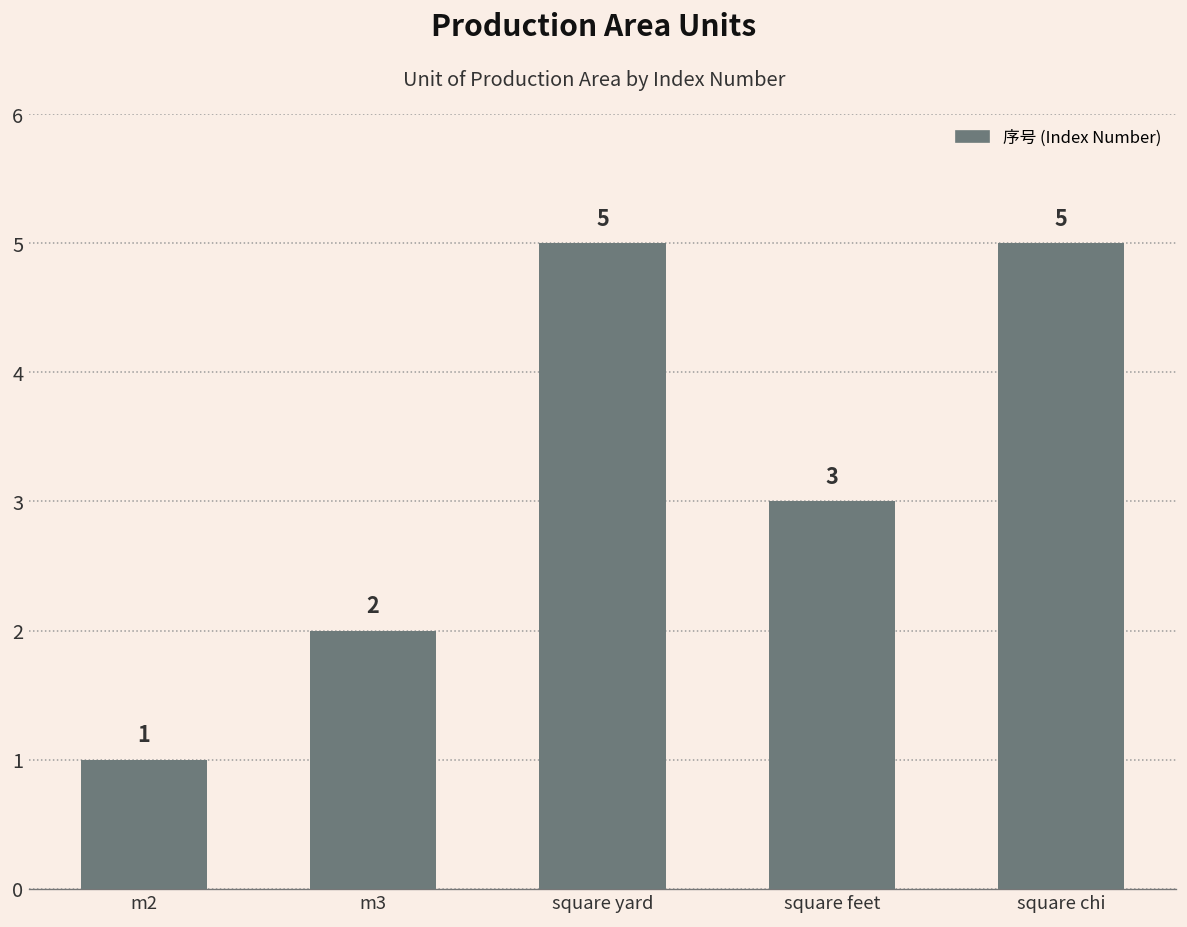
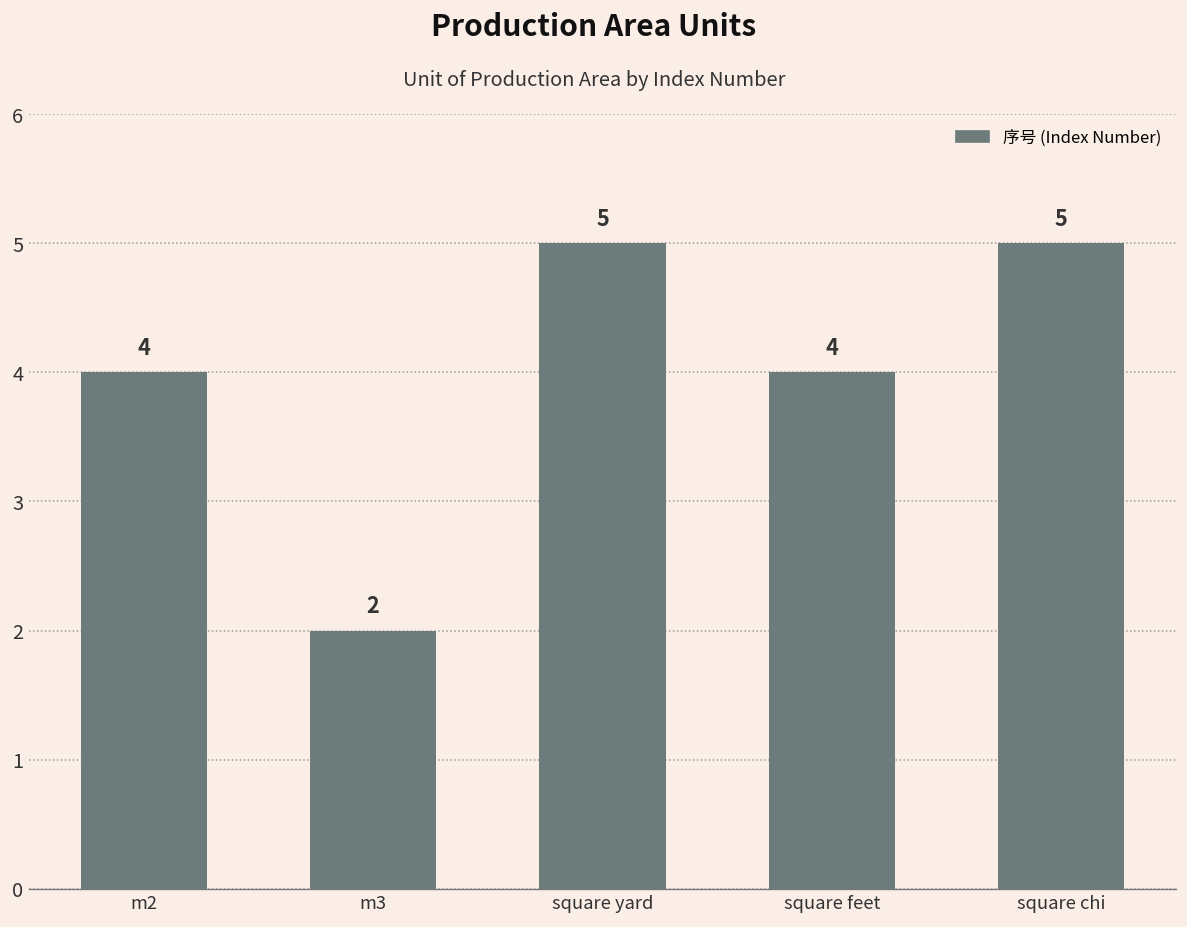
m2: 1 -> 4
square feet: 3 -> 4
